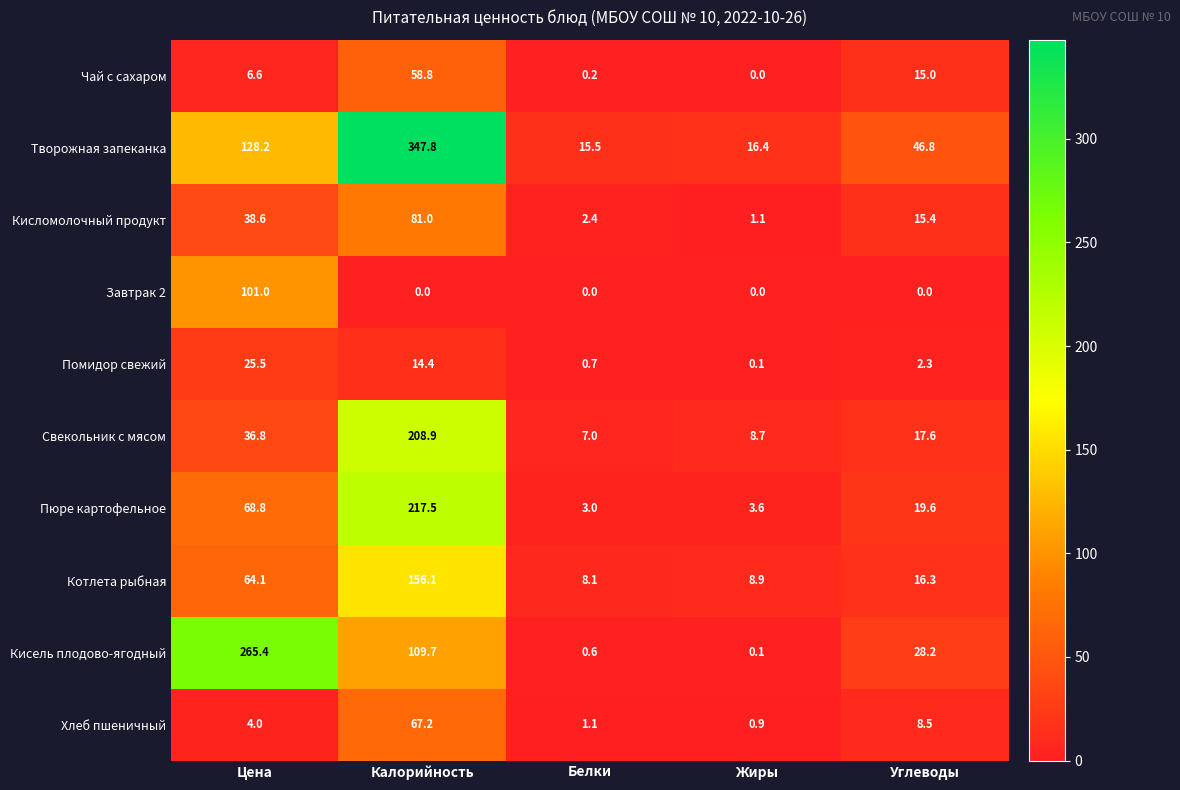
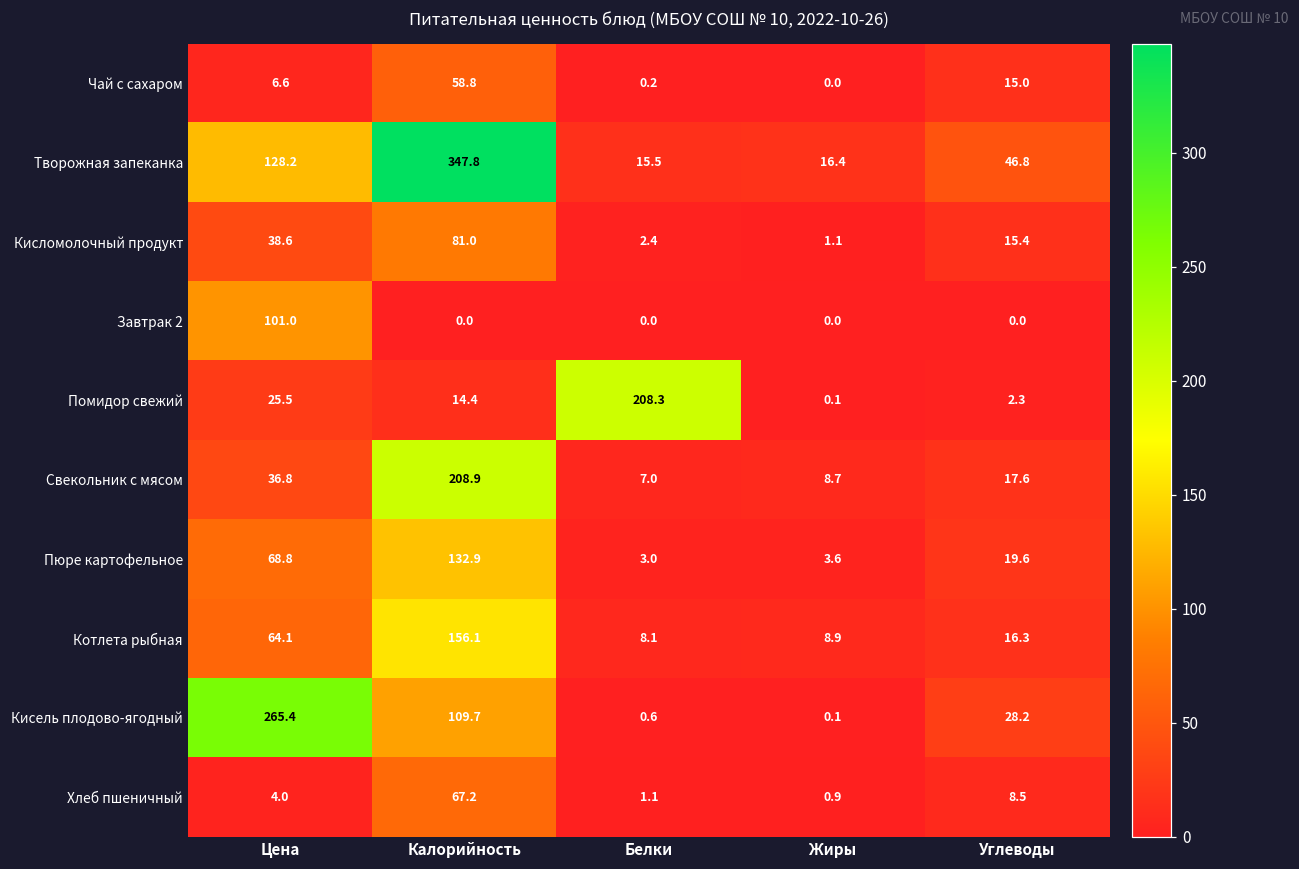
Помидор свежий, Белки: 0.7 -> 208.3
Пюре картофельное, Калорийность: 217.5 -> 132.9
